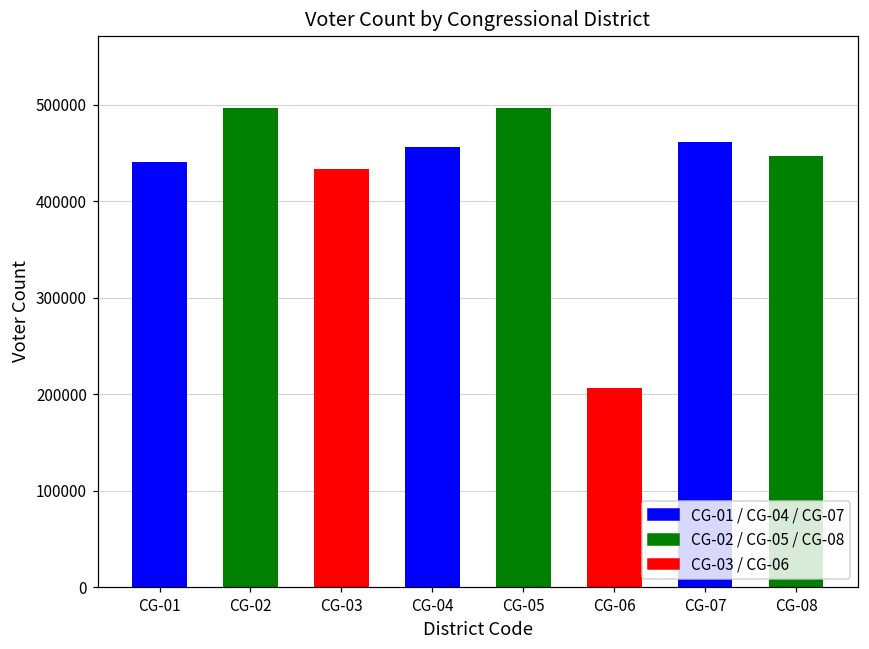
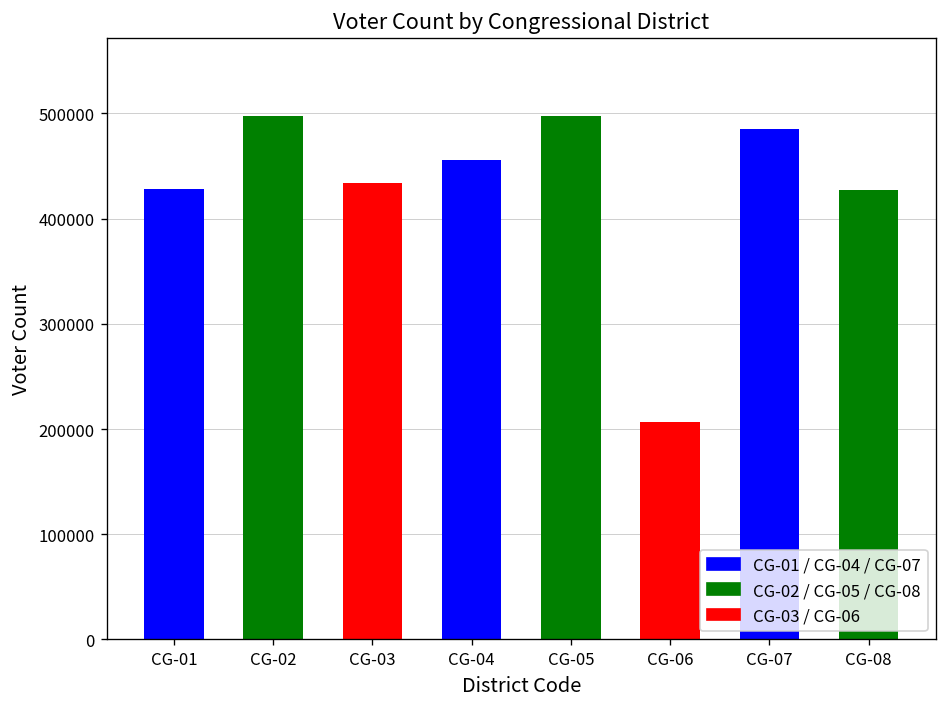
CG-01: 440000 -> 430000
CG-07: 460000 -> 490000
CG-08: 450000 -> 430000
